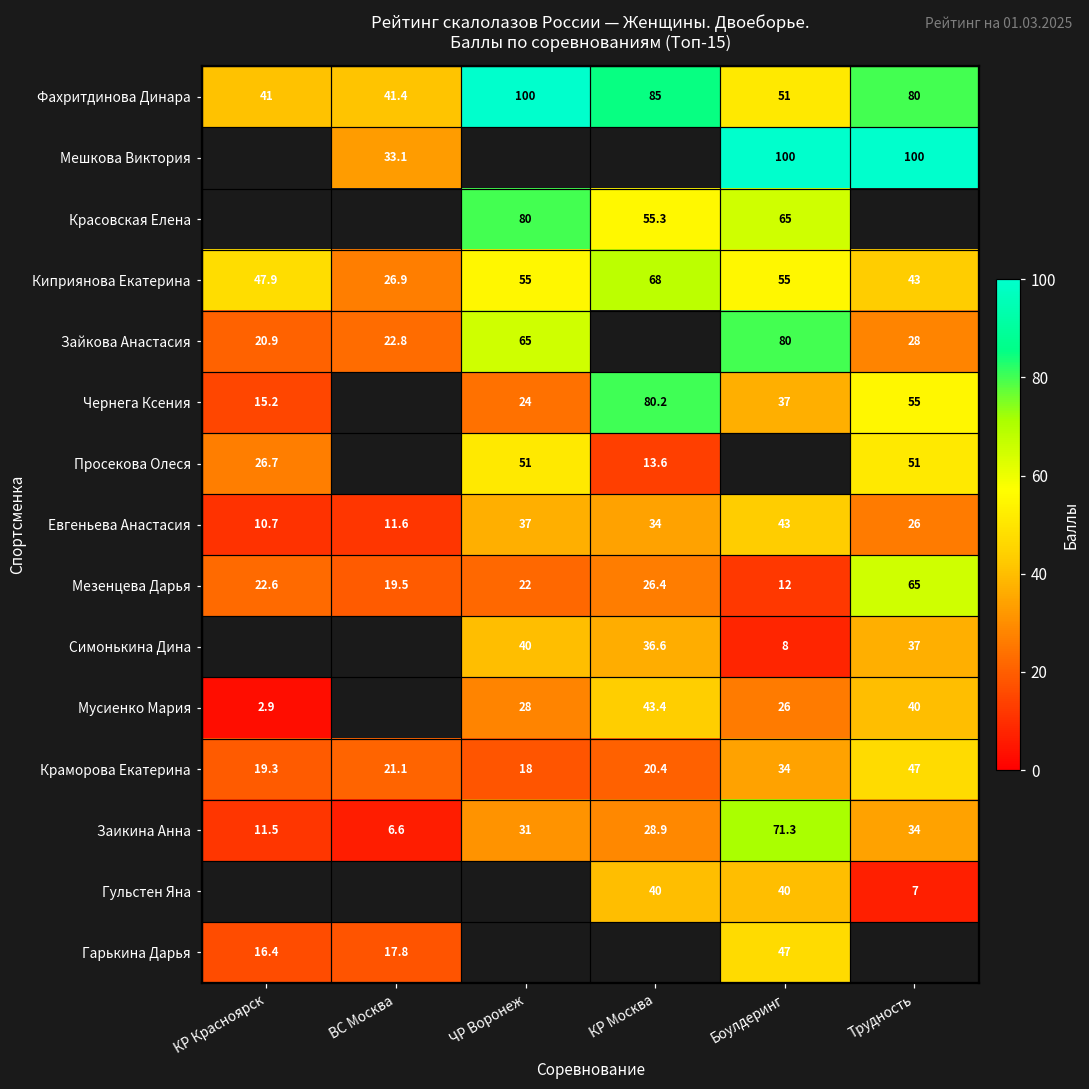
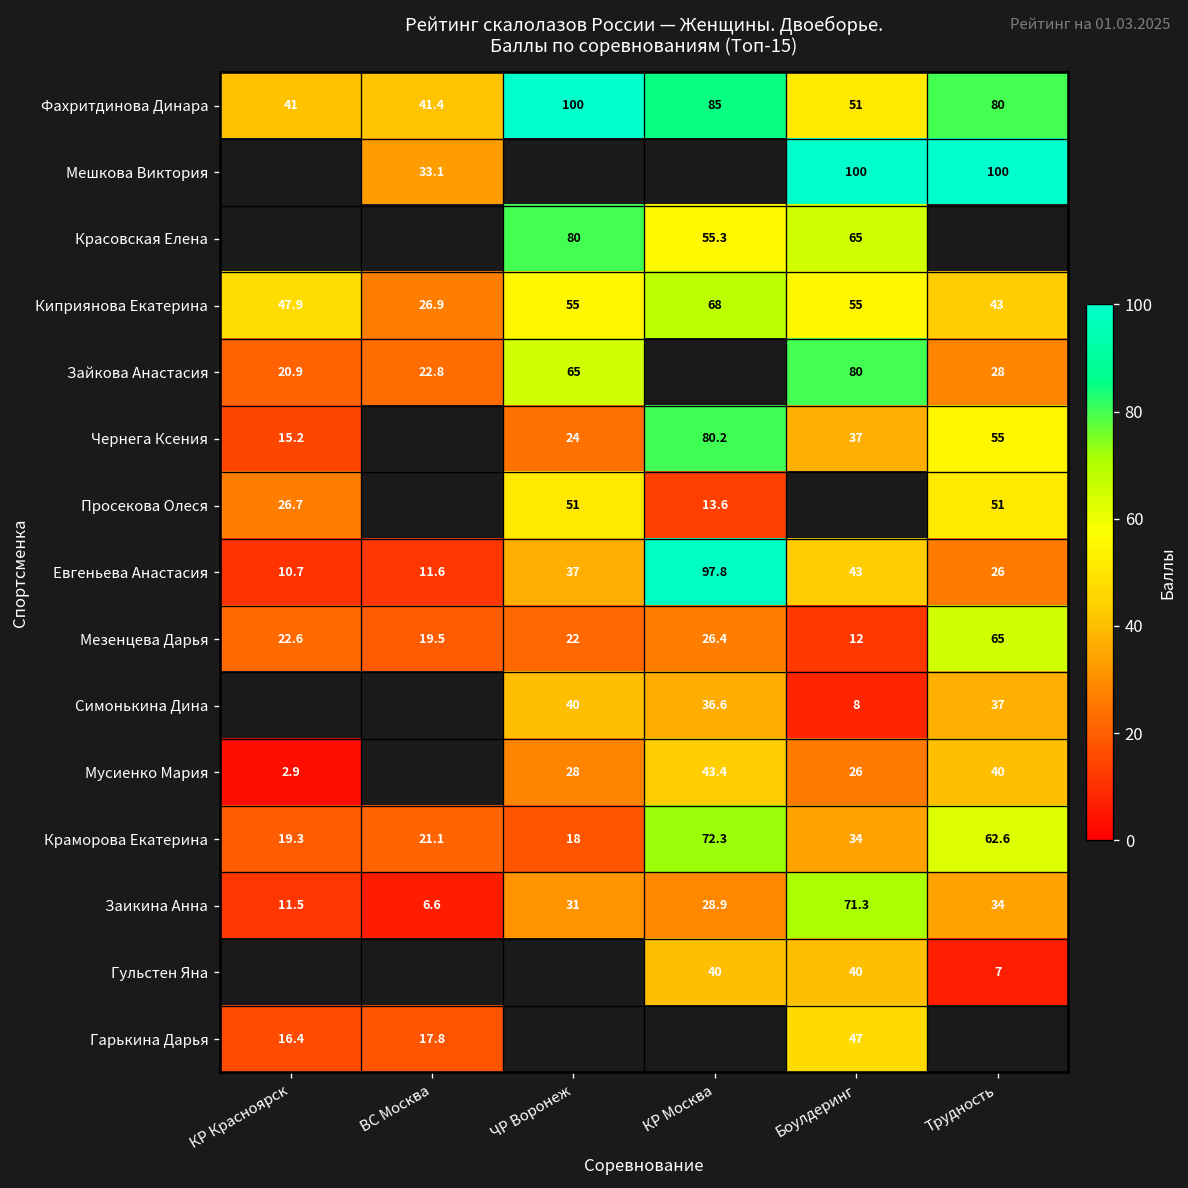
Евгеньева Анастасия, КР Москва: 34 -> 97.8
Краморова Екатерина, КР Москва: 20.4 -> 72.3
Краморова Екатерина, Трудность: 47 -> 62.6
